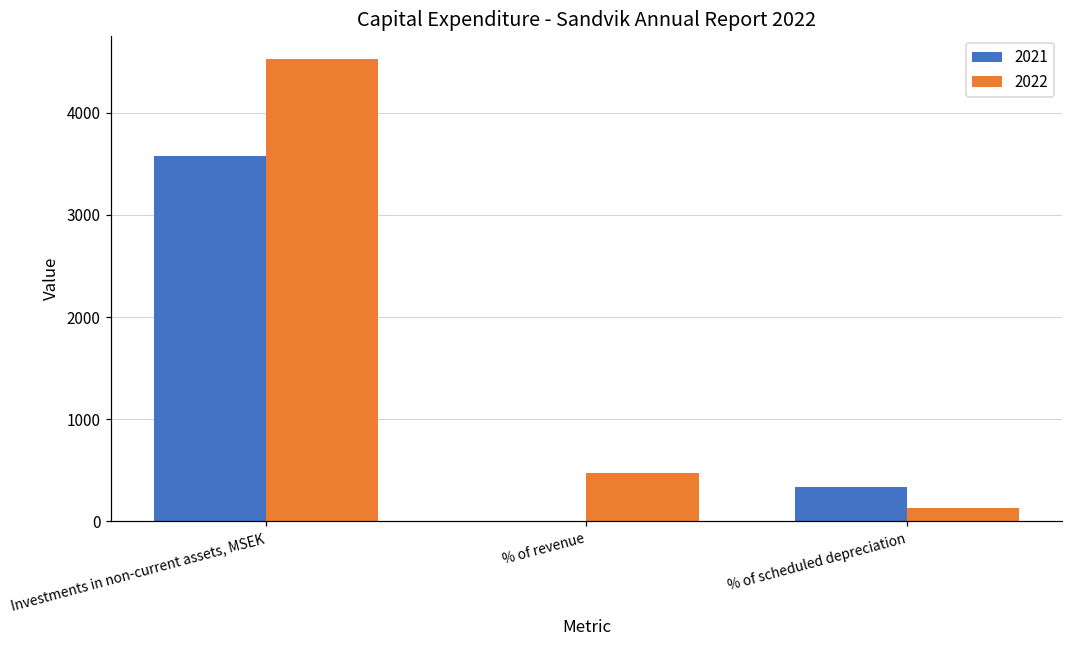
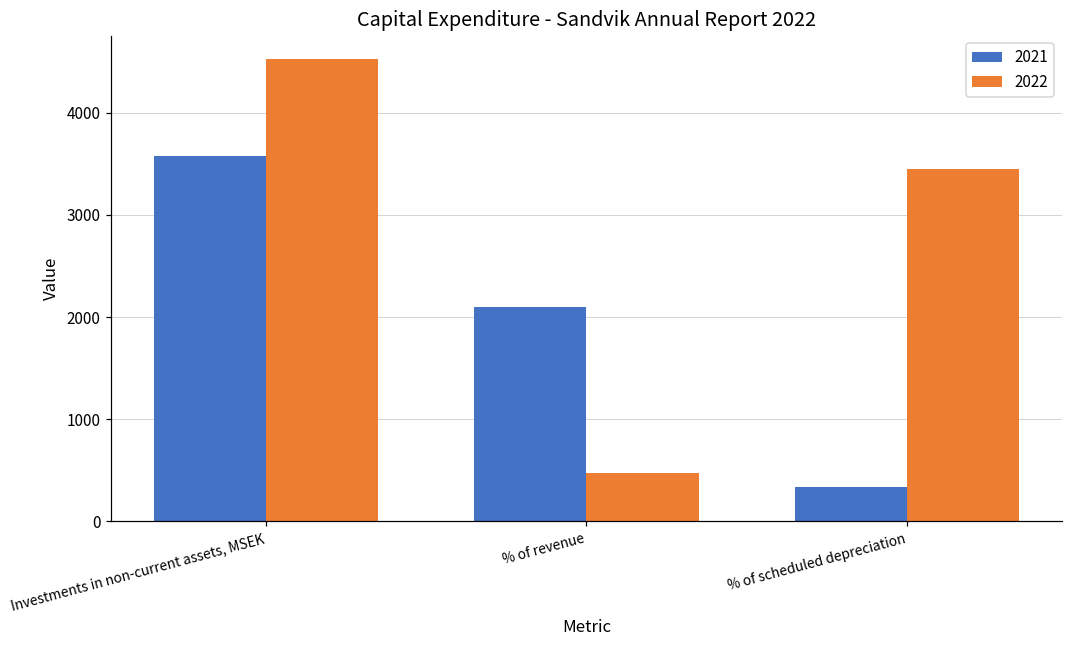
2021, % of revenue: 0 -> 2100
2022, % of scheduled depreciation: 100 -> 3500
